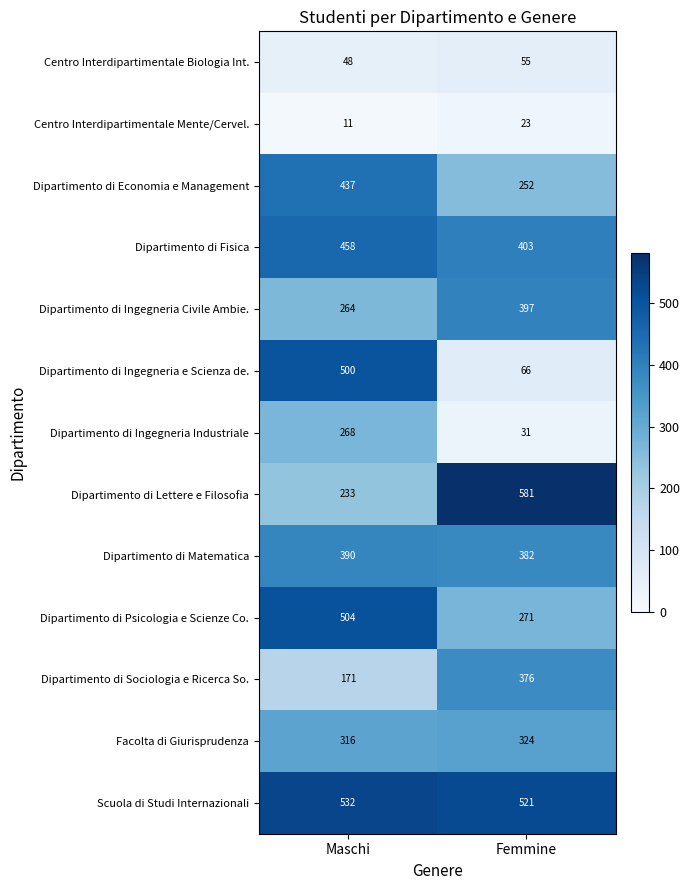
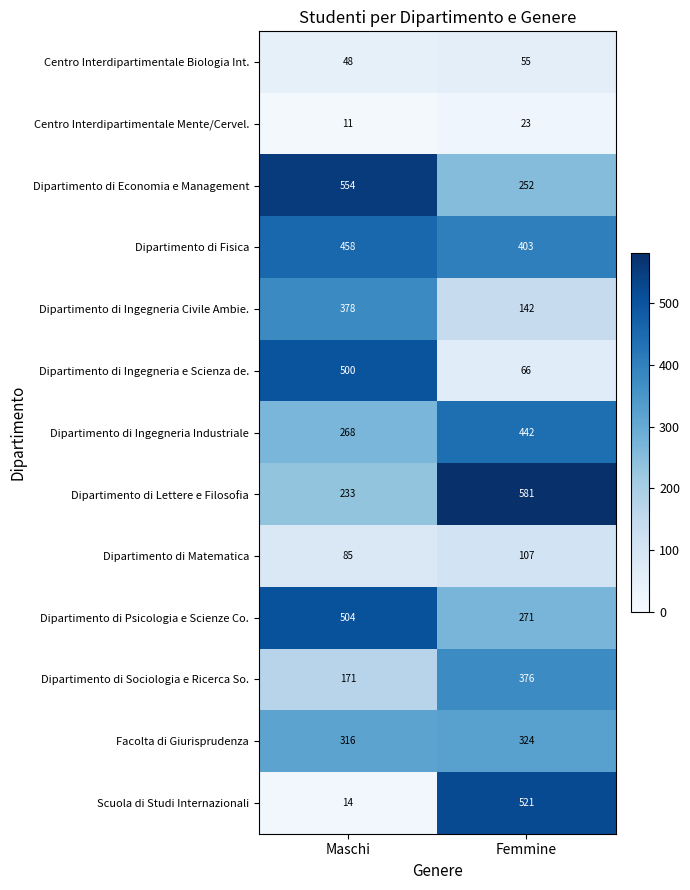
Dipartimento di Economia e Management, Maschi: 437 -> 554
Dipartimento di Ingegneria Civile Ambie., Maschi: 264 -> 378
Dipartimento di Ingegneria Civile Ambie., Femmine: 397 -> 142
Dipartimento di Ingegneria Industriale, Femmine: 31 -> 442
Dipartimento di Matematica, Maschi: 390 -> 85
Dipartimento di Matematica, Femmine: 382 -> 107
Scuola di Studi Internazionali, Maschi: 532 -> 14
